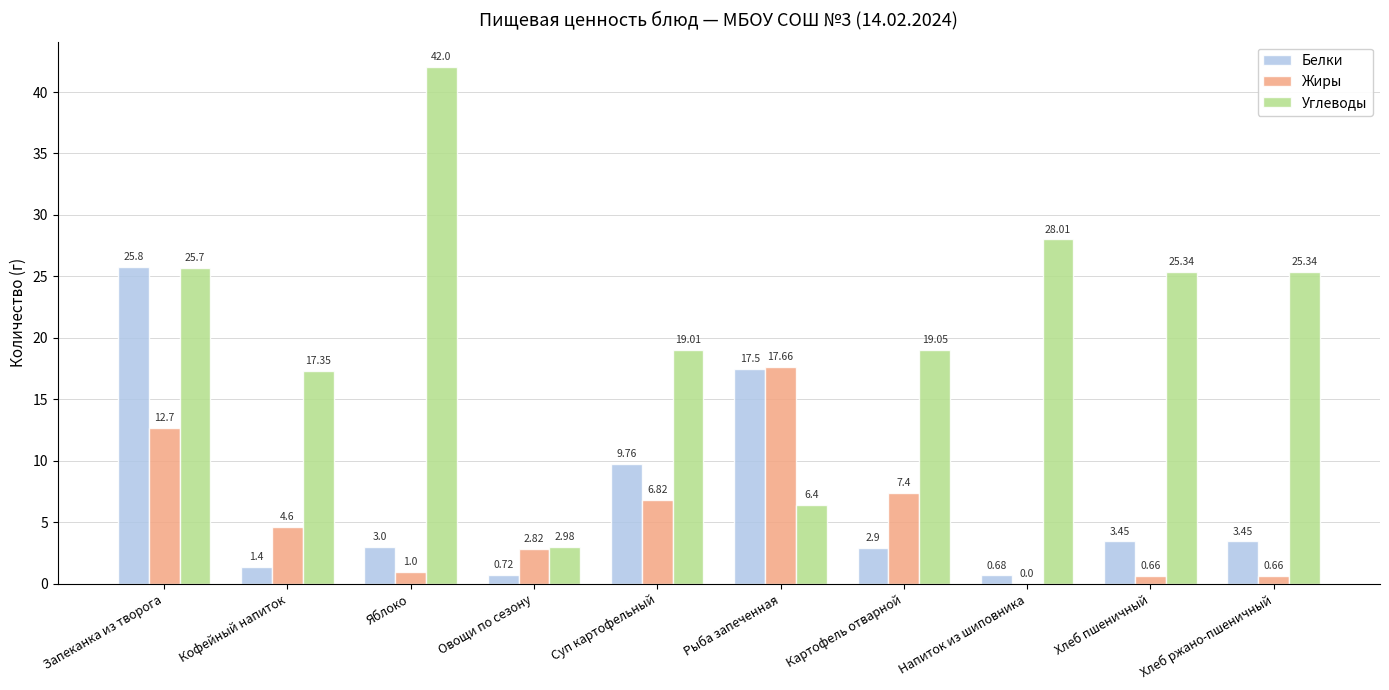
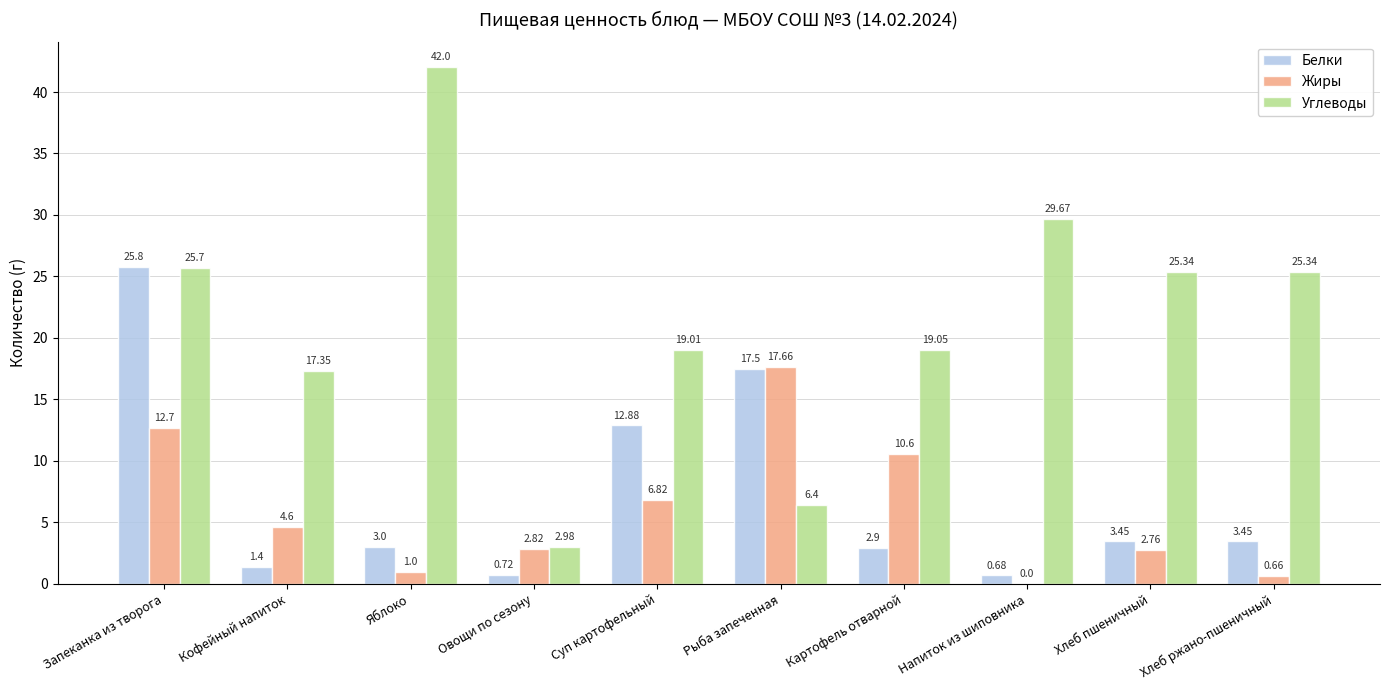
Белки, Суп картофельный: 9.76 -> 12.88
Жиры, Картофель отварной: 7.4 -> 10.6
Углеводы, Напиток из шиповника: 28.01 -> 29.67
Жиры, Хлеб пшеничный: 0.66 -> 2.76
